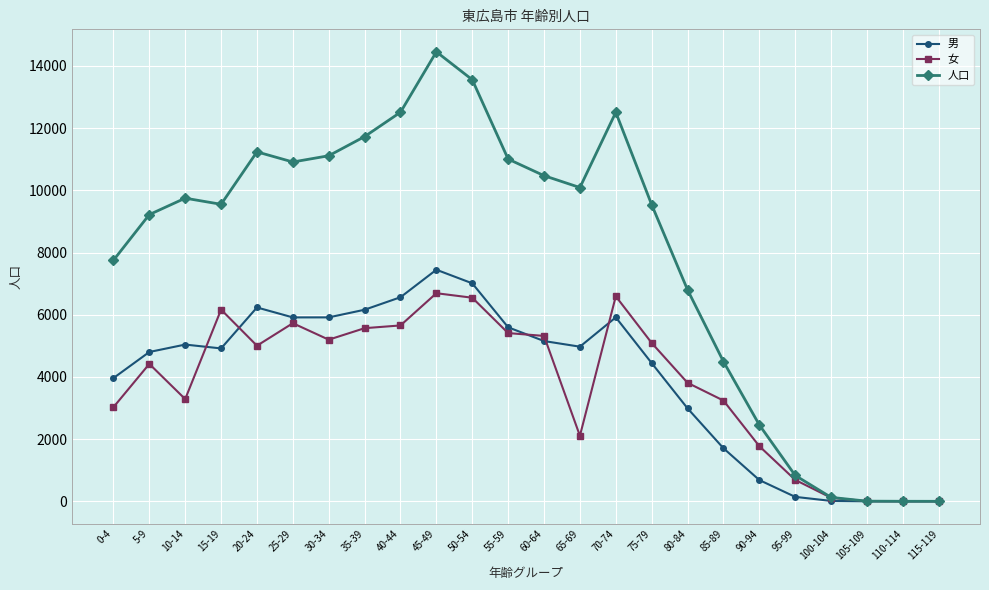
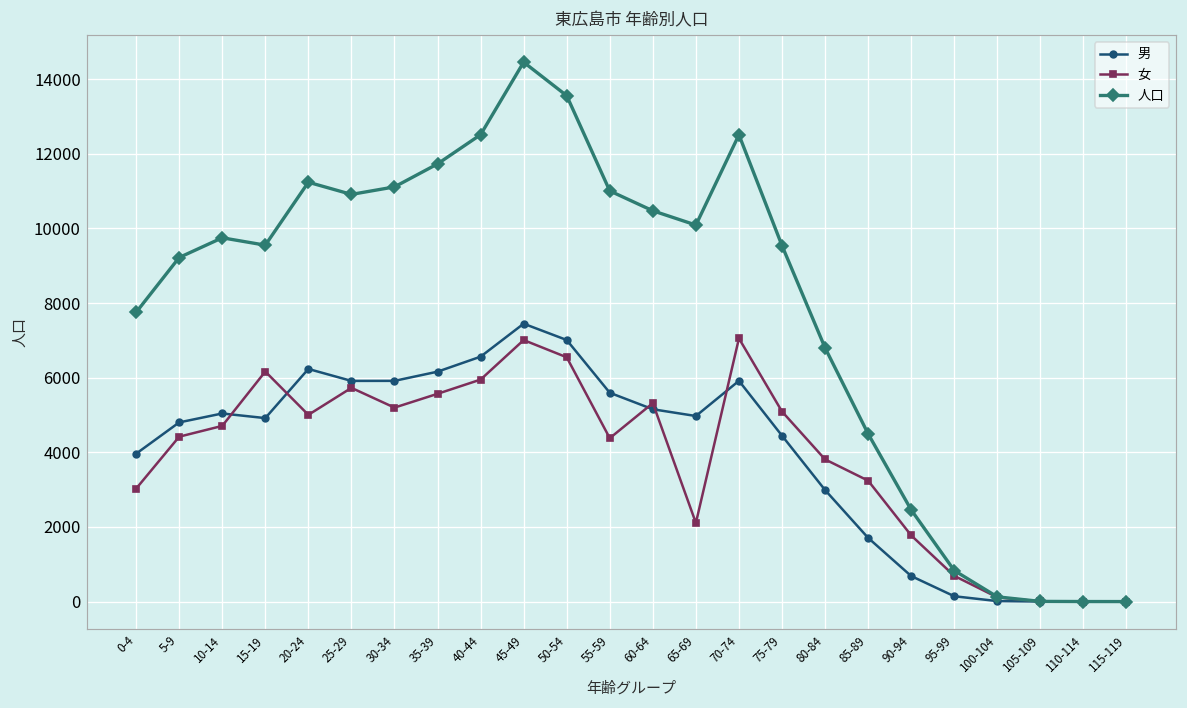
女, 10-14: 3300 -> 4700
女, 40-44: 5700 -> 5900
女, 45-49: 6700 -> 7000
女, 55-59: 5400 -> 4400
女, 70-74: 6600 -> 7100
